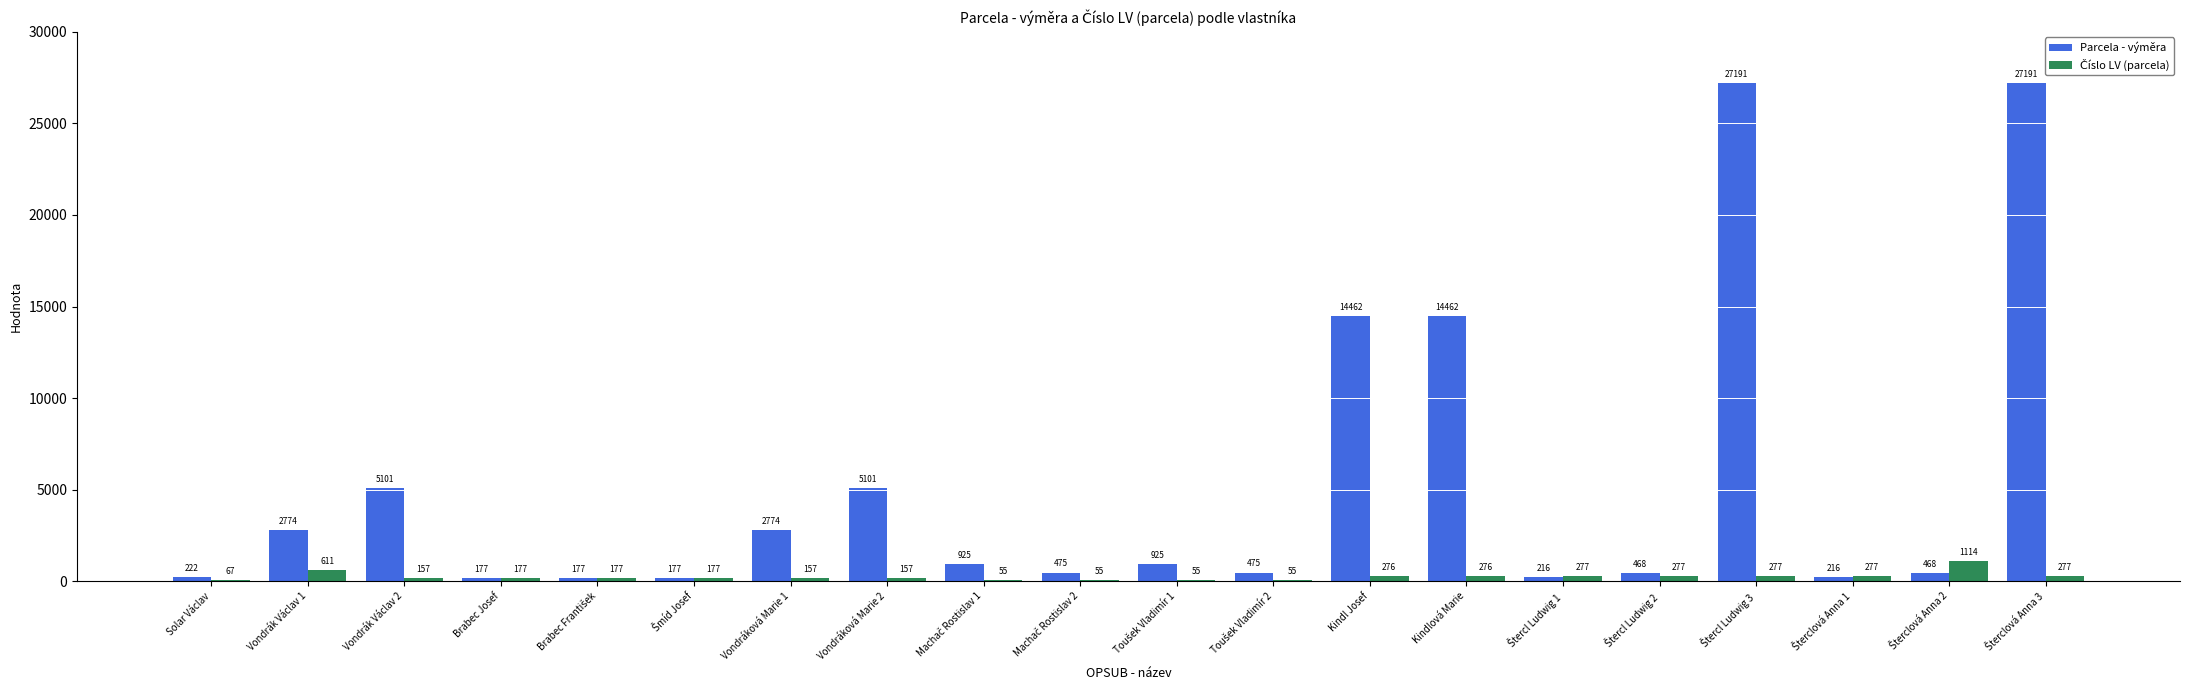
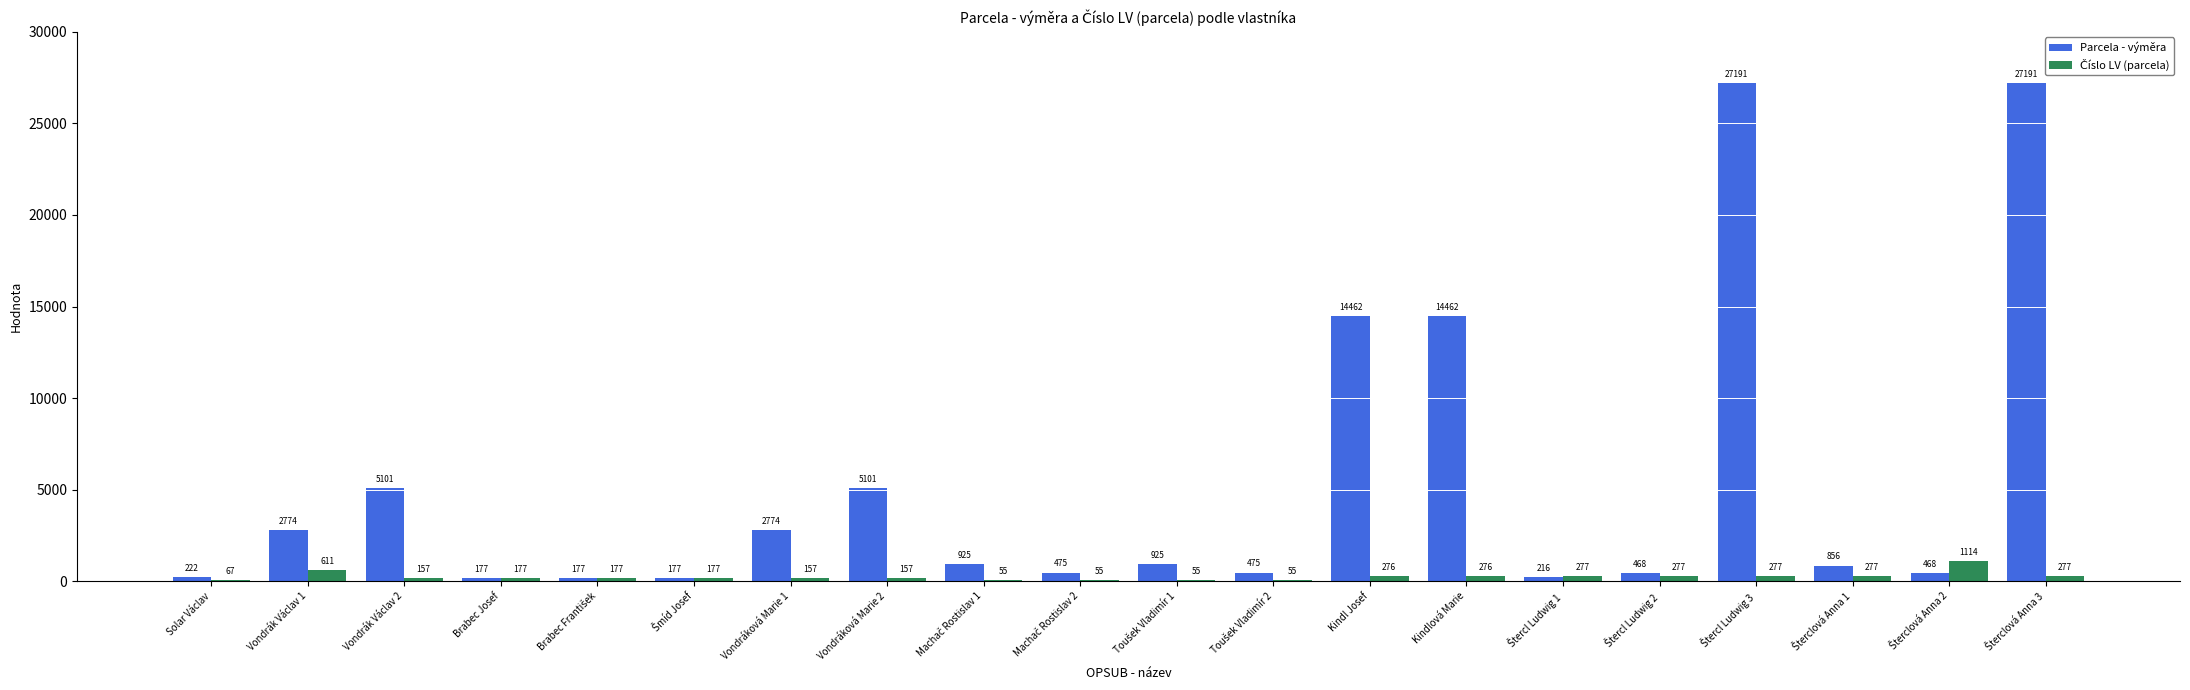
Parcela - výměra, Šterclová Anna 1: 216 -> 856
